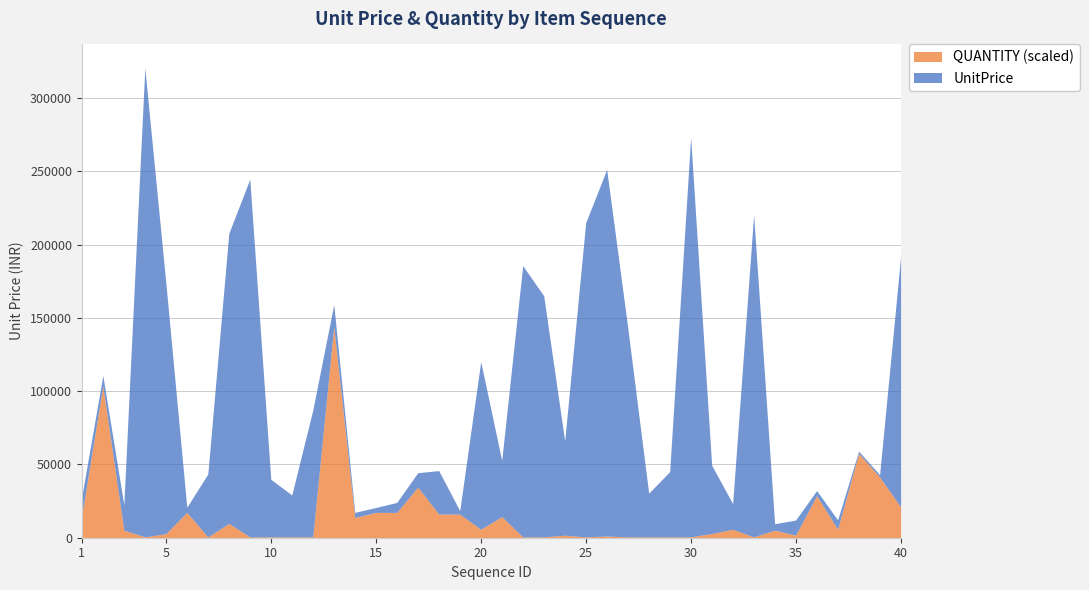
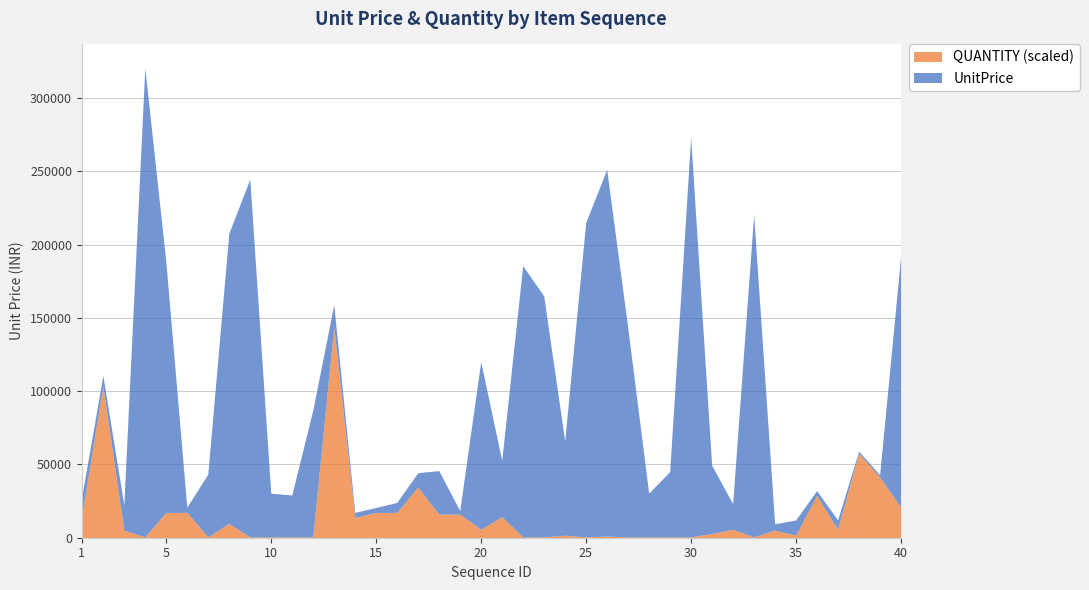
QUANTITY (scaled), 5: 3000 -> 17000
UnitPrice, 10: 39000 -> 30000
